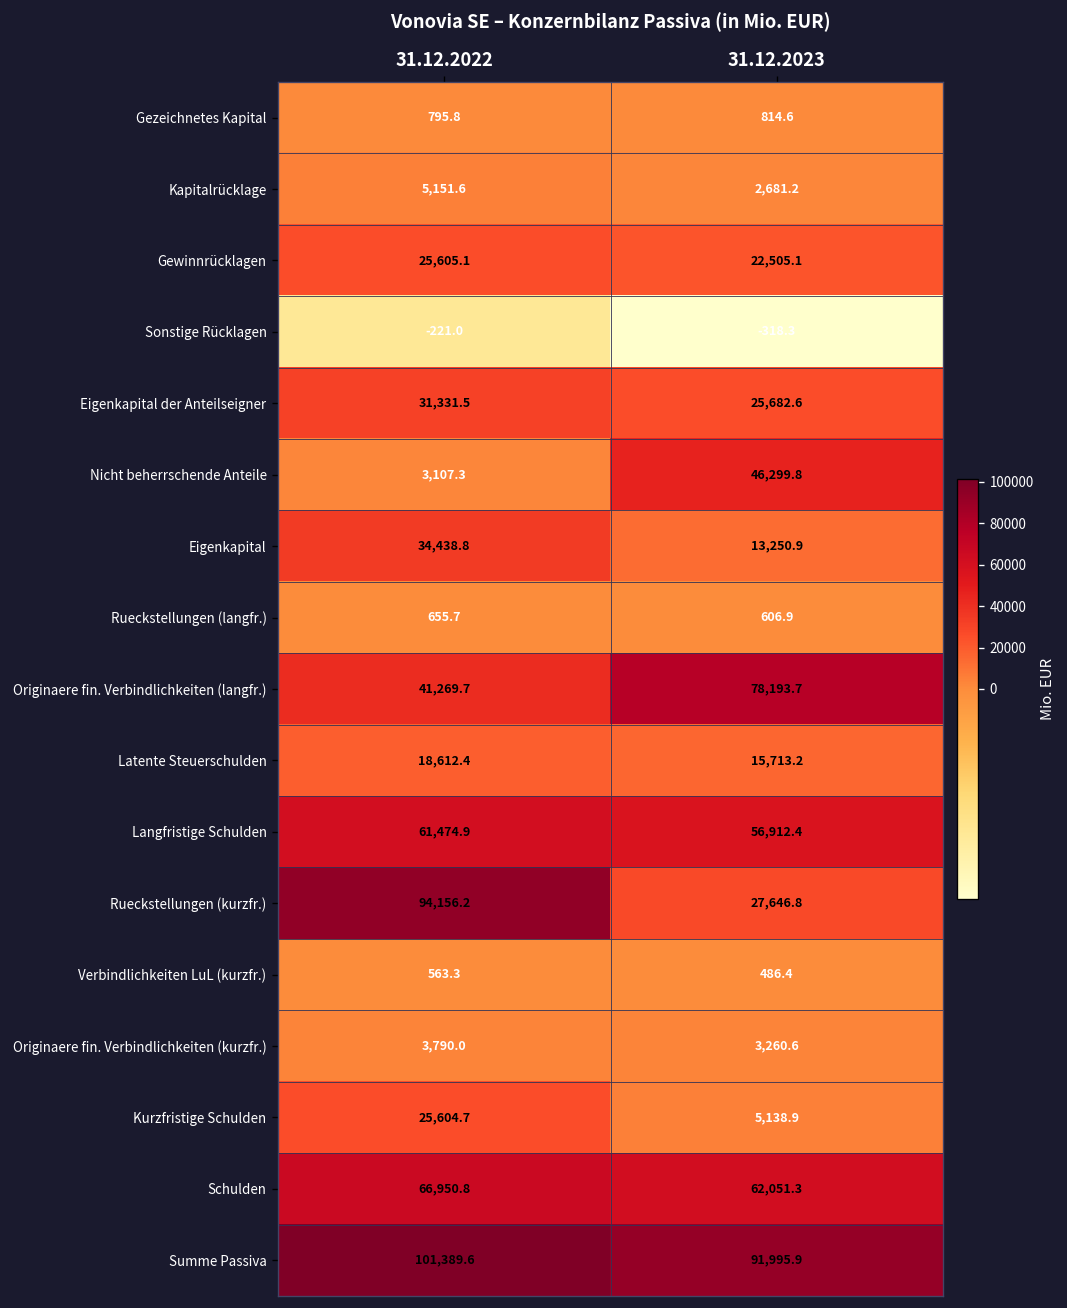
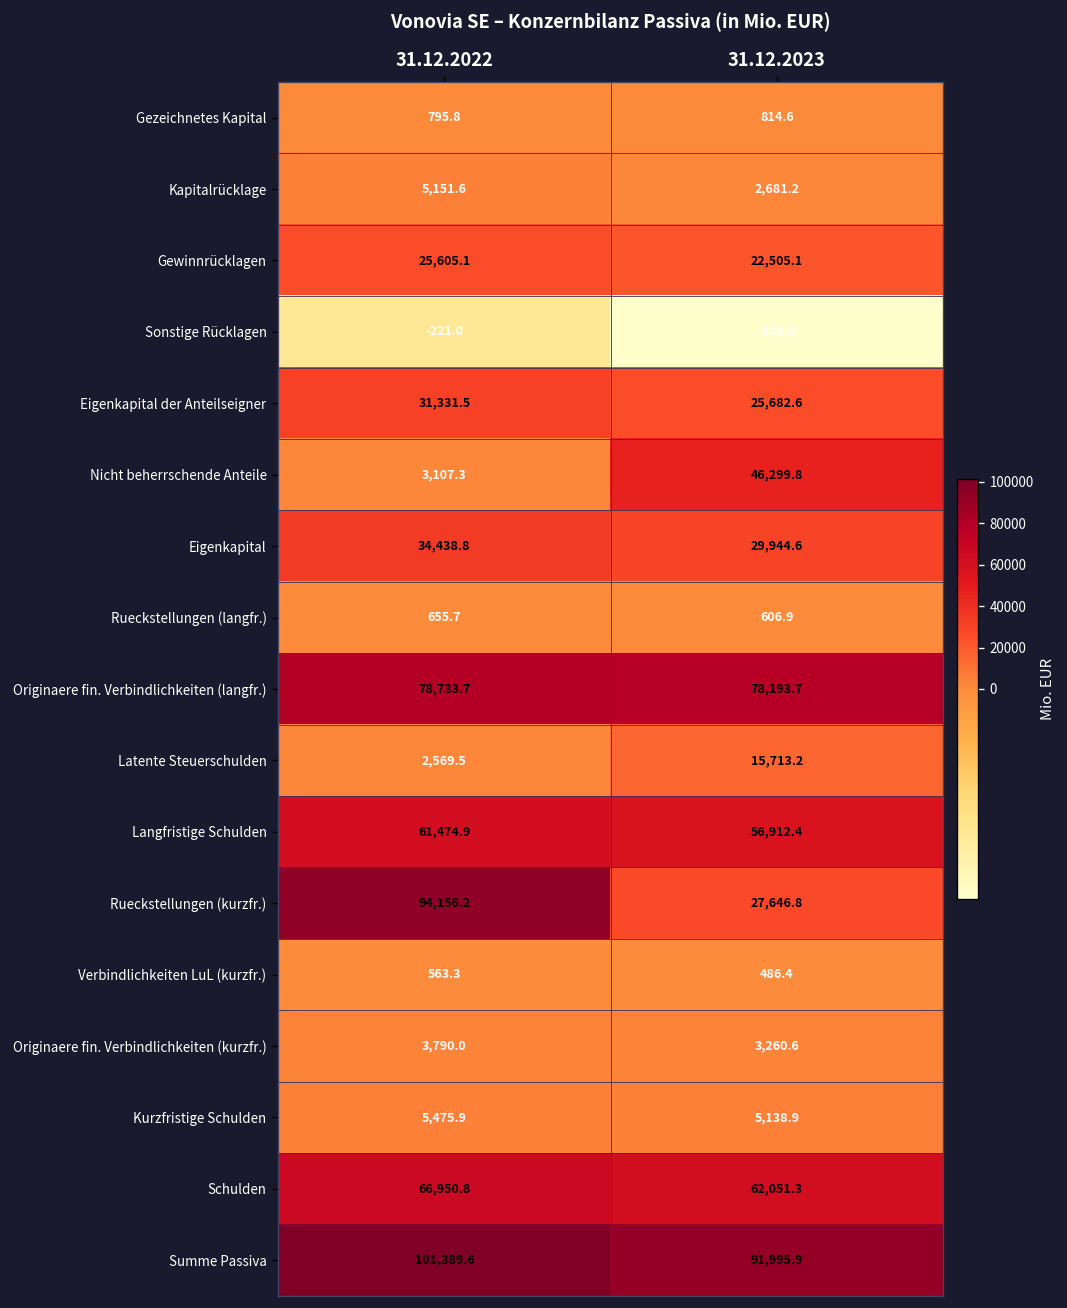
Eigenkapital, 31.12.2023: 13,250.9 -> 29,944.6
Originaere fin. Verbindlichkeiten (langfr.), 31.12.2022: 41,269.7 -> 78,733.7
Latente Steuerschulden, 31.12.2022: 18,612.4 -> 2,569.5
Kurzfristige Schulden, 31.12.2022: 25,604.7 -> 5,475.9
